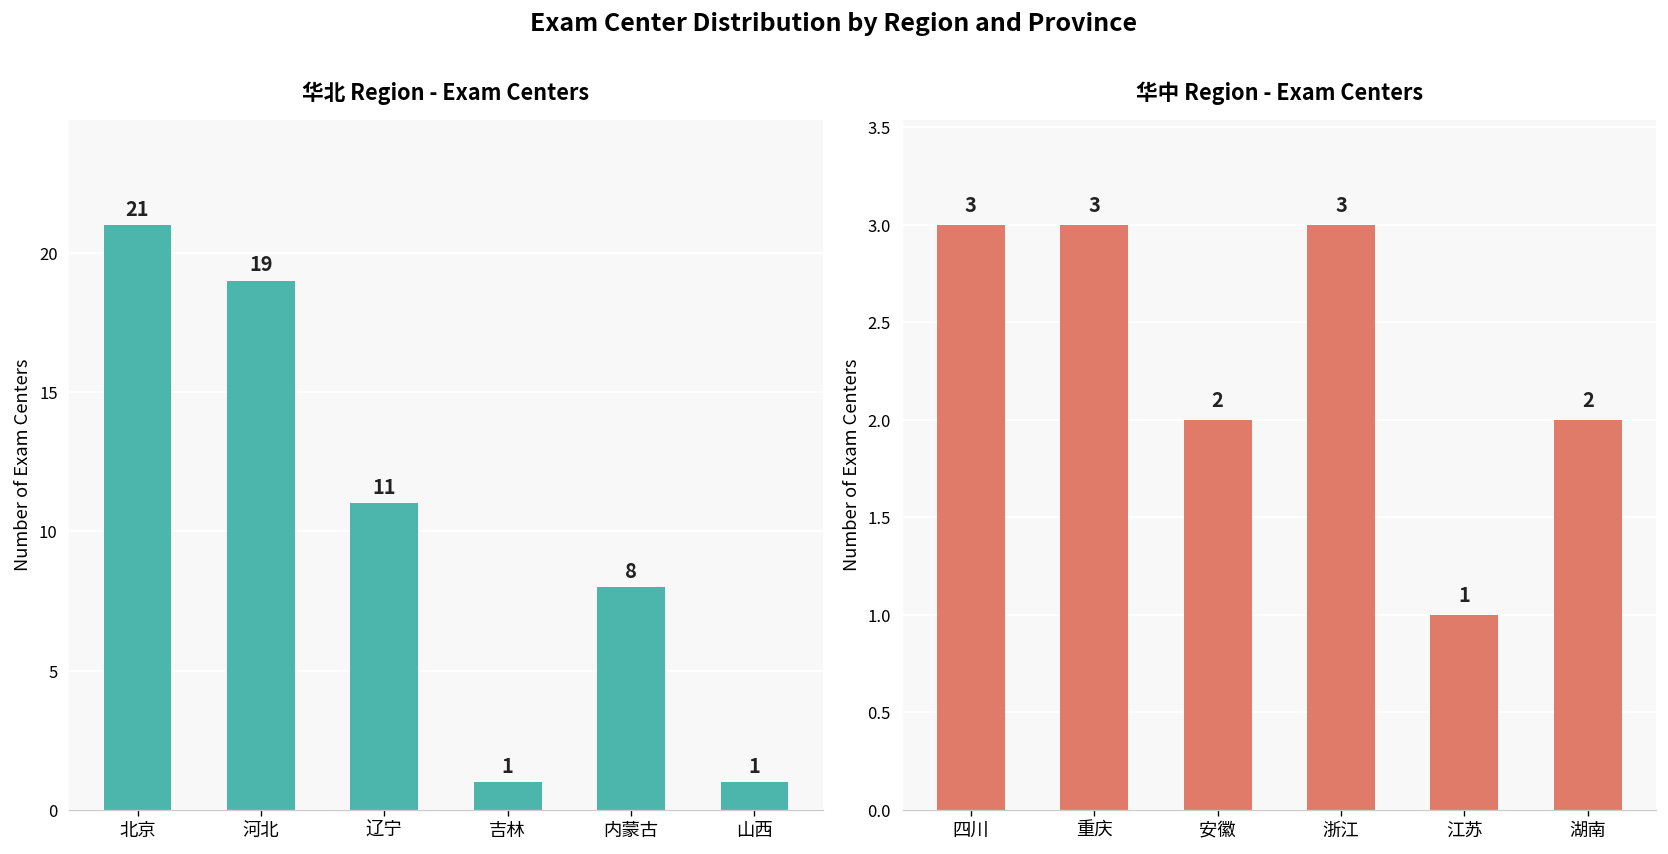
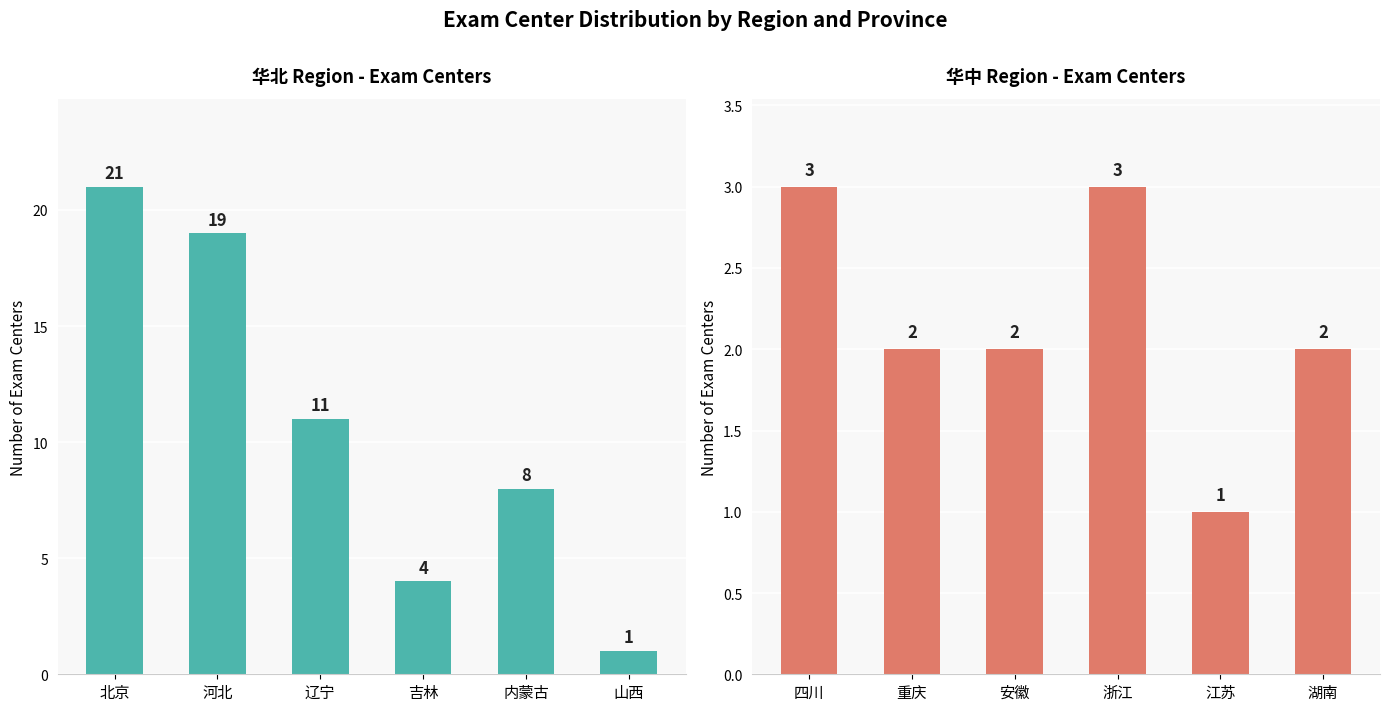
华北 Region - Exam Centers, 吉林: 1 -> 4
华中 Region - Exam Centers, 重庆: 3 -> 2
